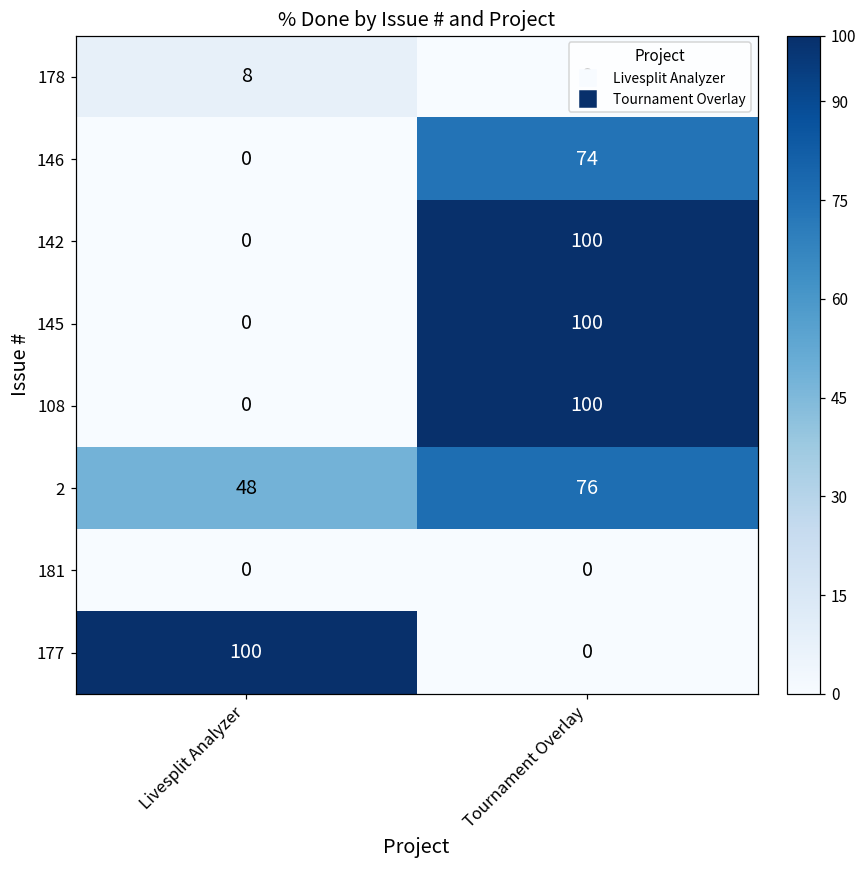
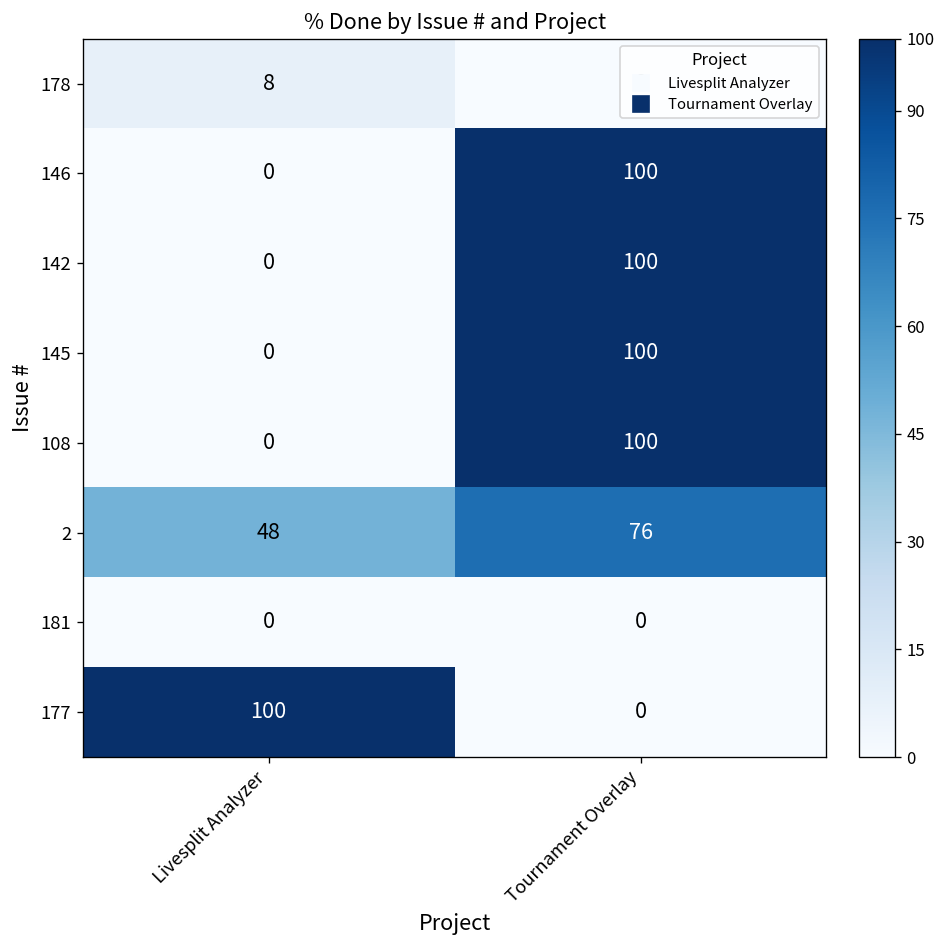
146, Tournament Overlay: 74 -> 100
